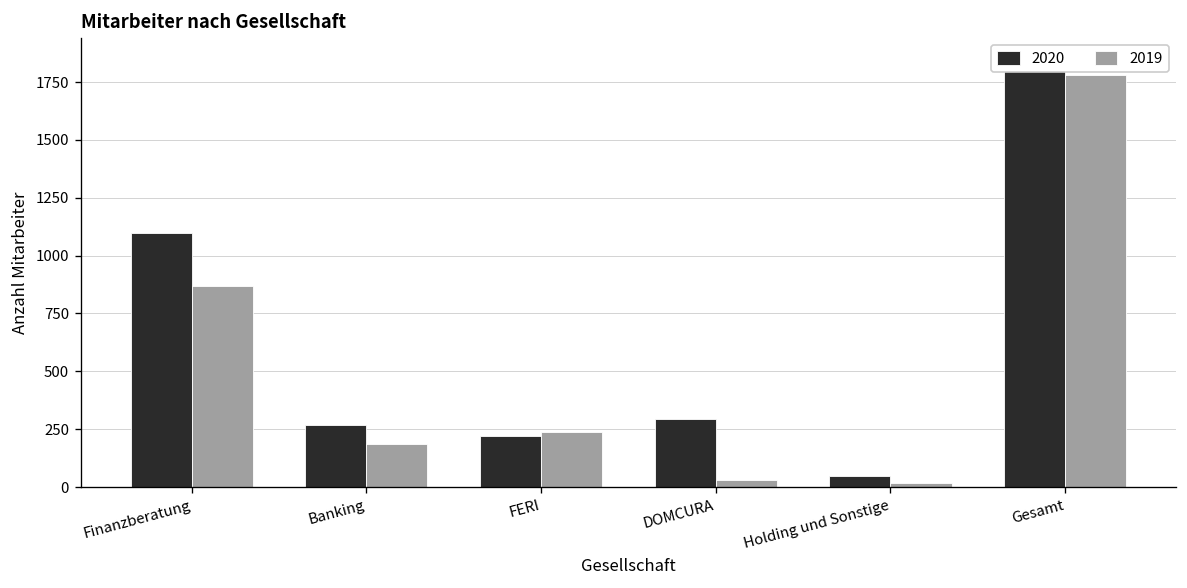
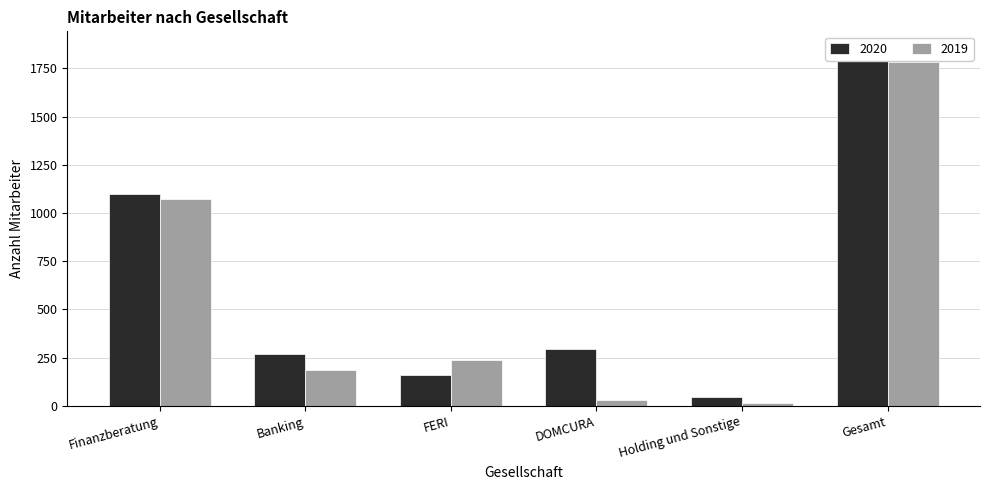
2019, Finanzberatung: 870 -> 1070
2020, FERI: 220 -> 160
